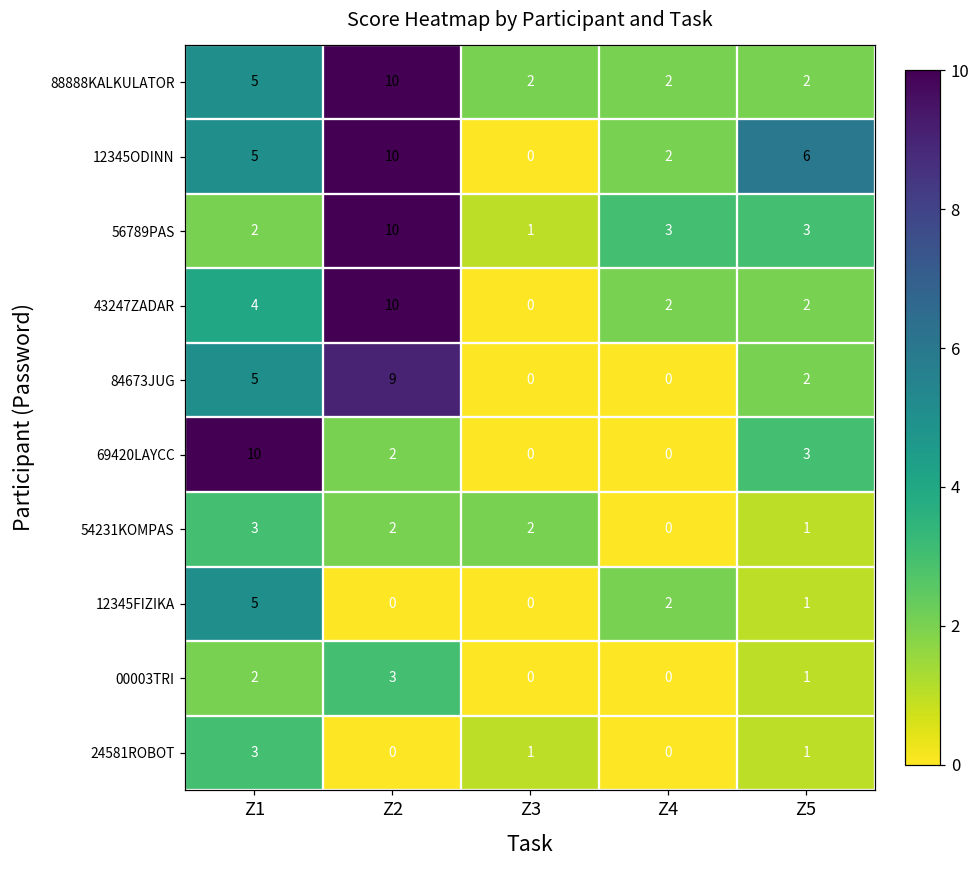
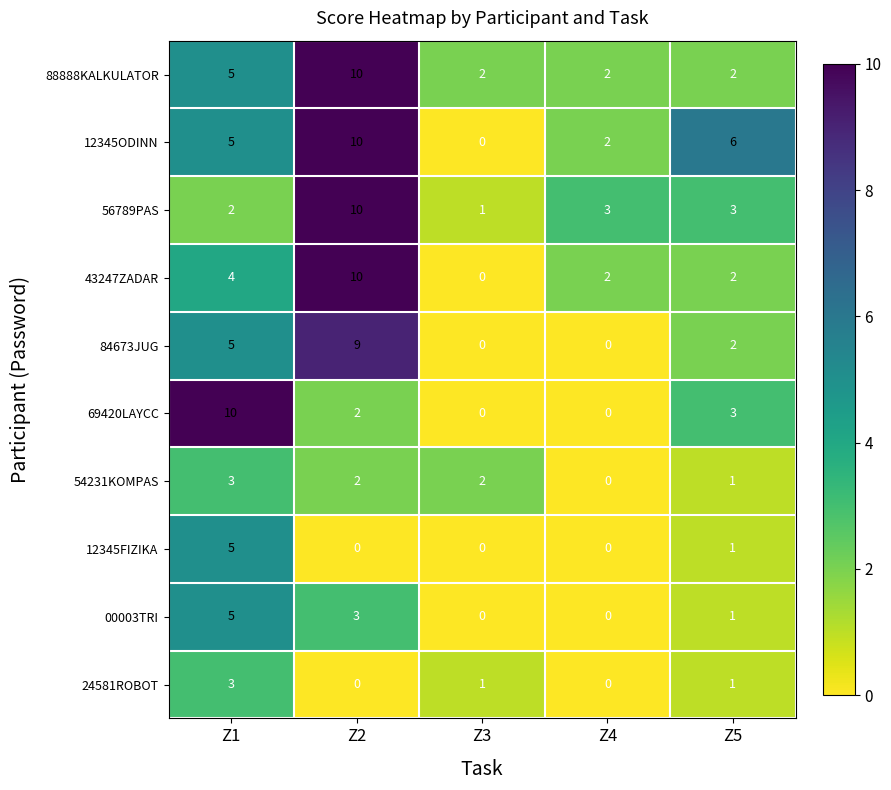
12345FIZIKA, Z4: 2 -> 0
00003TRI, Z1: 2 -> 5
